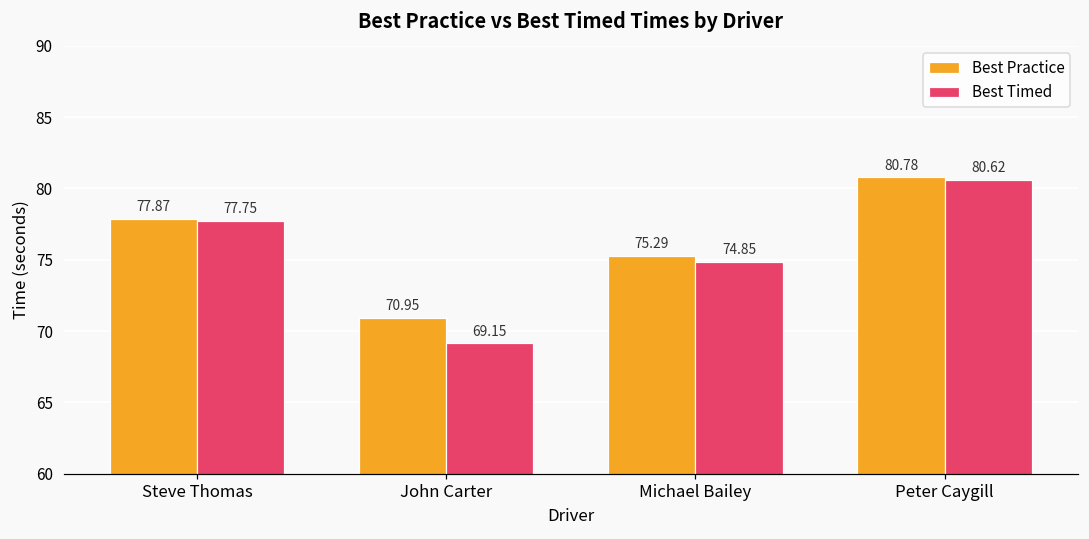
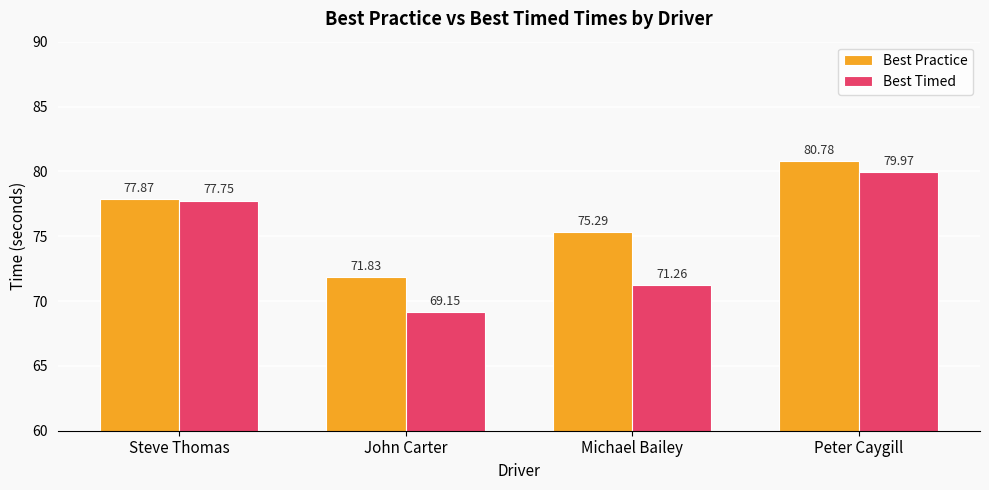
Best Practice, John Carter: 70.95 -> 71.83
Best Timed, Michael Bailey: 74.85 -> 71.26
Best Timed, Peter Caygill: 80.62 -> 79.97
